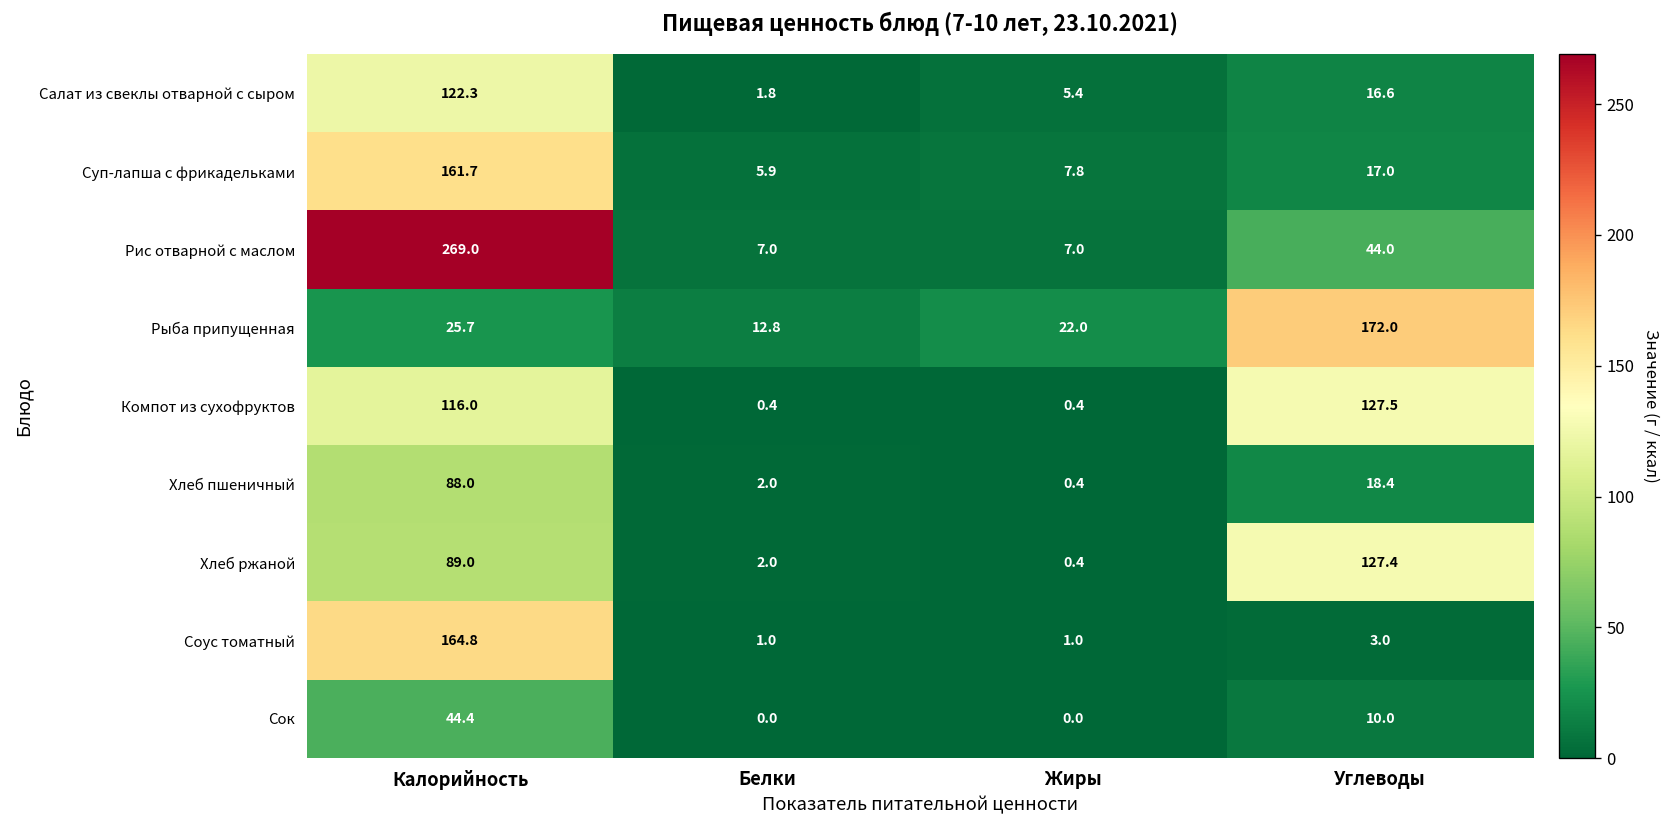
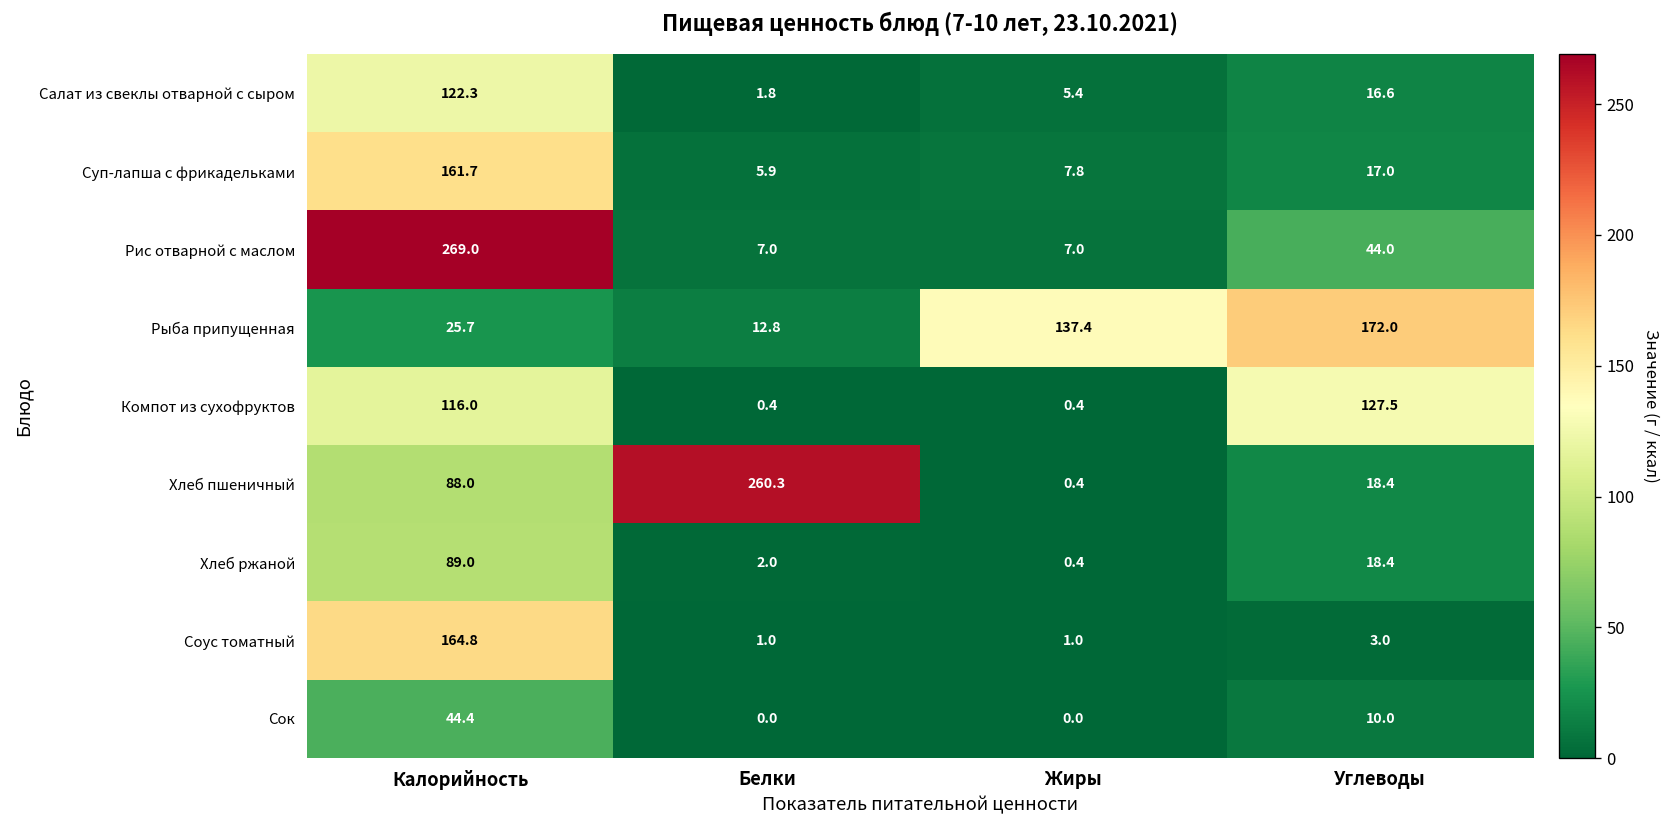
Рыба припущенная, Жиры: 22.0 -> 137.4
Хлеб пшеничный, Белки: 2.0 -> 260.3
Хлеб ржаной, Углеводы: 127.4 -> 18.4
